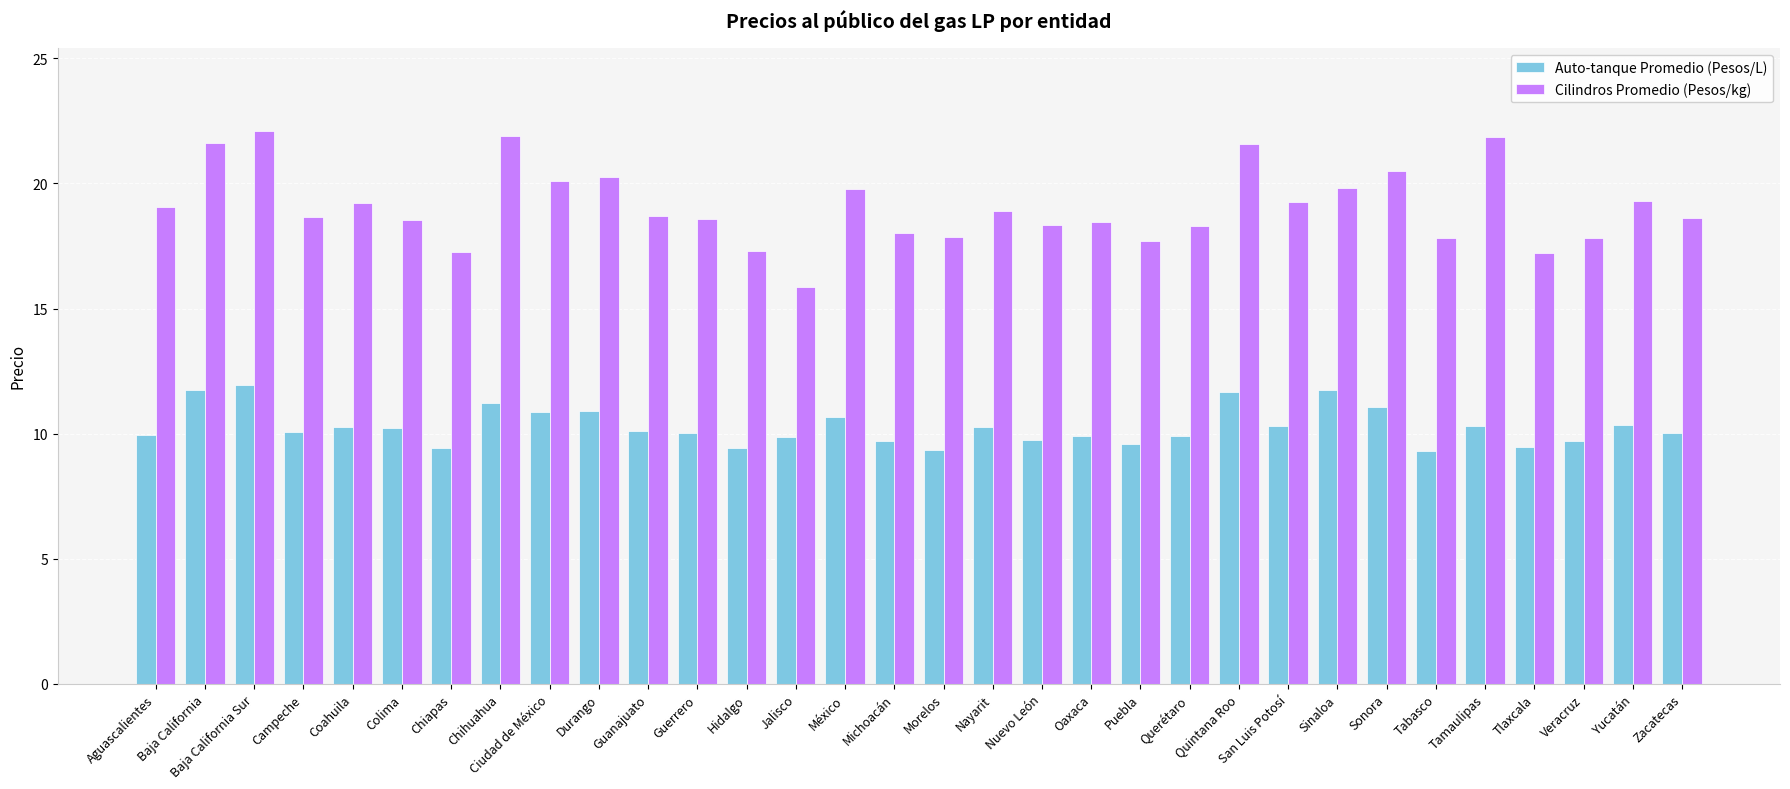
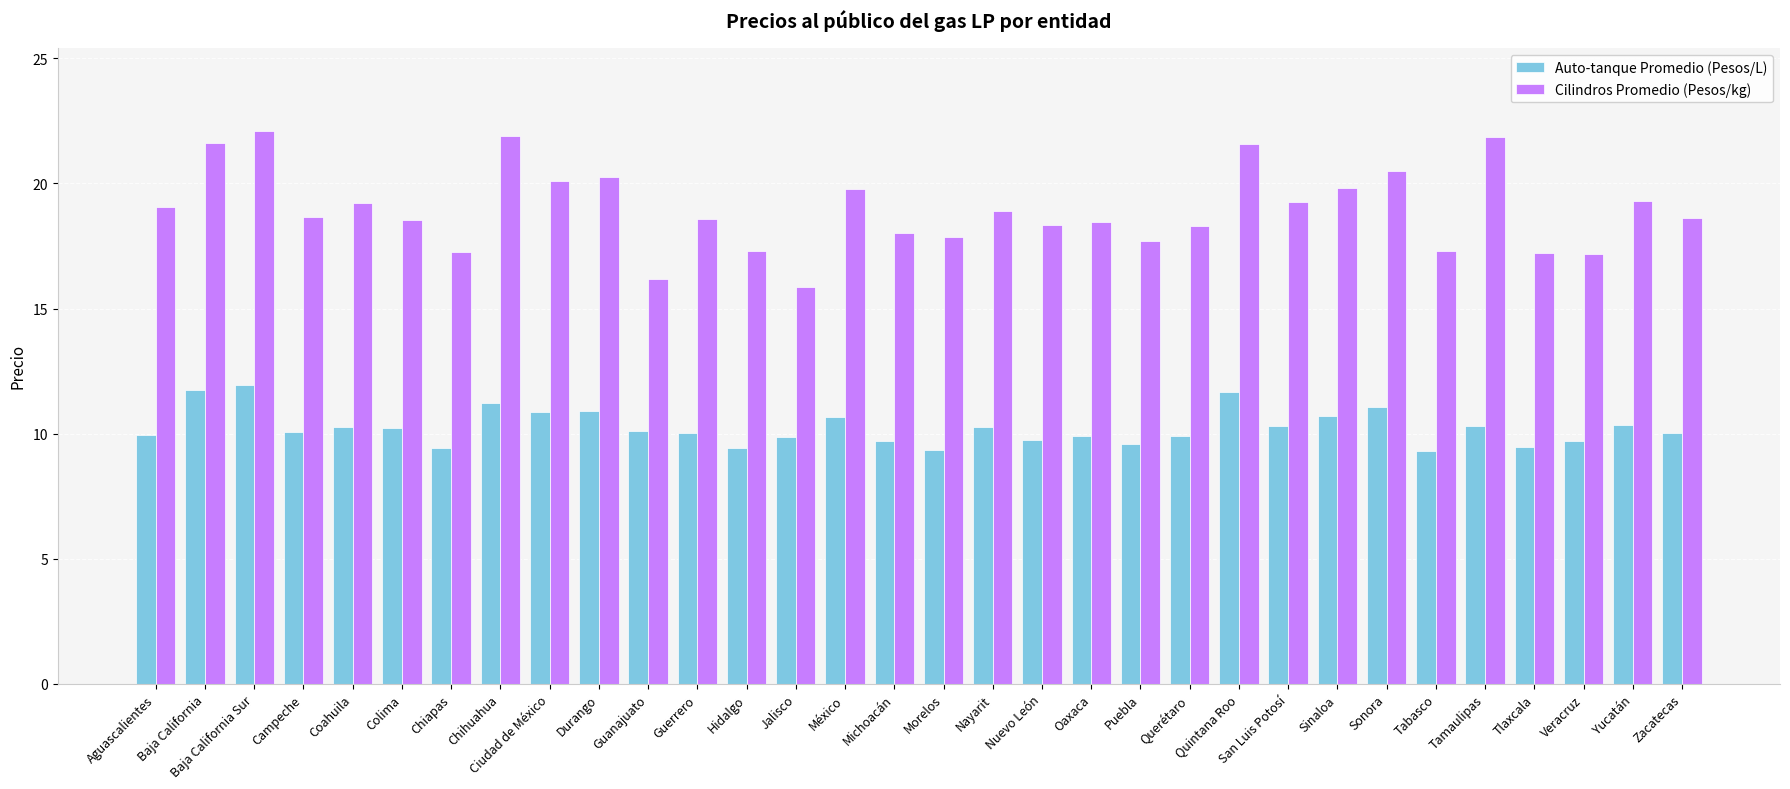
Cilindros Promedio (Pesos/kg), Guanajuato: 18.7 -> 16.2
Auto-tanque Promedio (Pesos/L), Sinaloa: 11.7 -> 10.7
Cilindros Promedio (Pesos/kg), Tabasco: 17.8 -> 17.3
Cilindros Promedio (Pesos/kg), Veracruz: 17.8 -> 17.2
